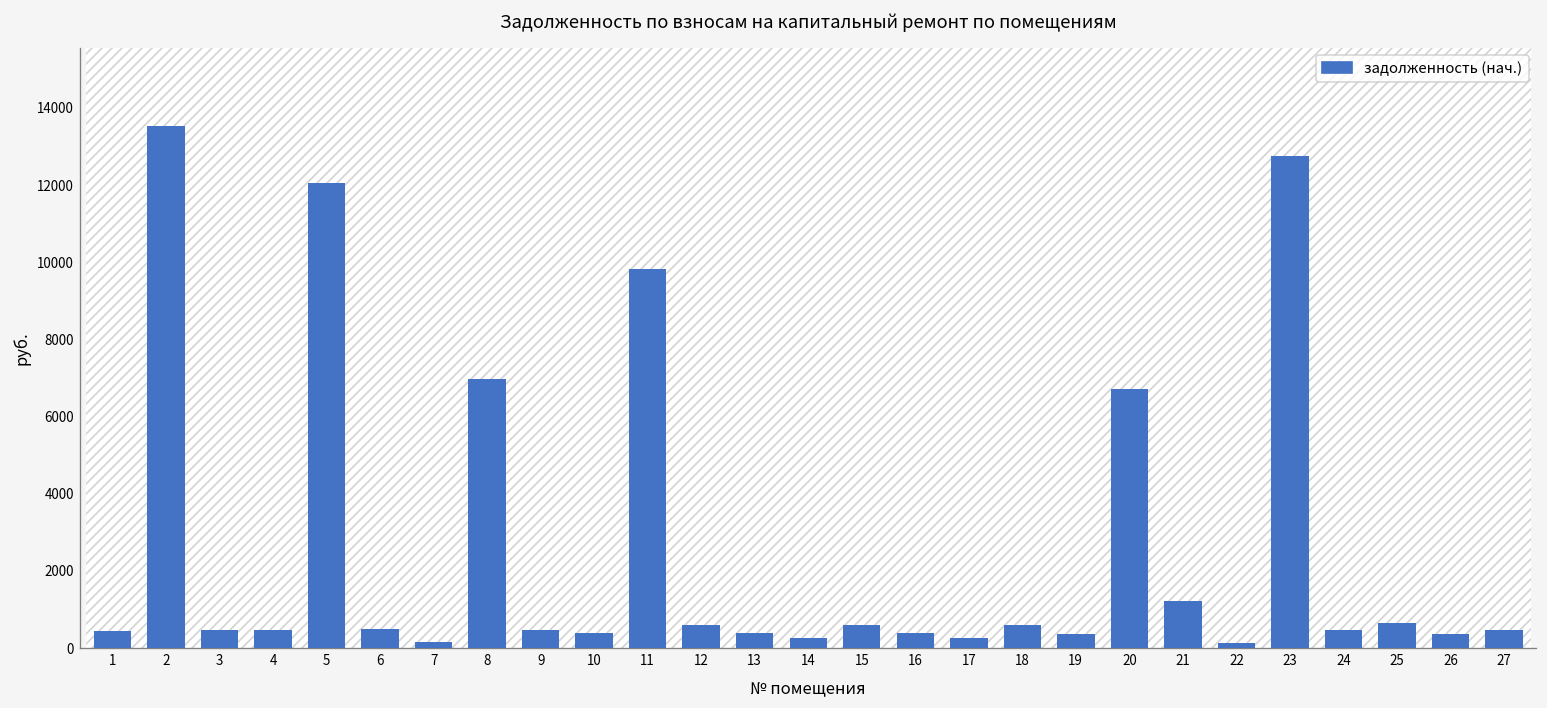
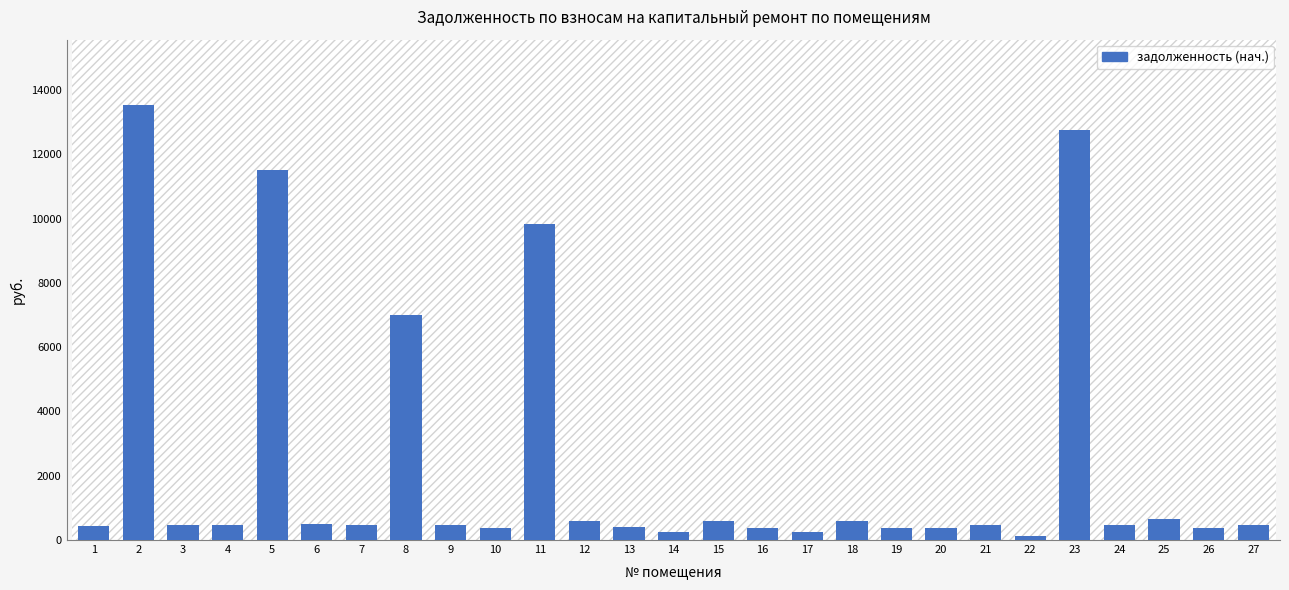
задолженность (нач.), 5: 12000 -> 11500
задолженность (нач.), 7: 200 -> 500
задолженность (нач.), 20: 6700 -> 400
задолженность (нач.), 21: 1200 -> 500
